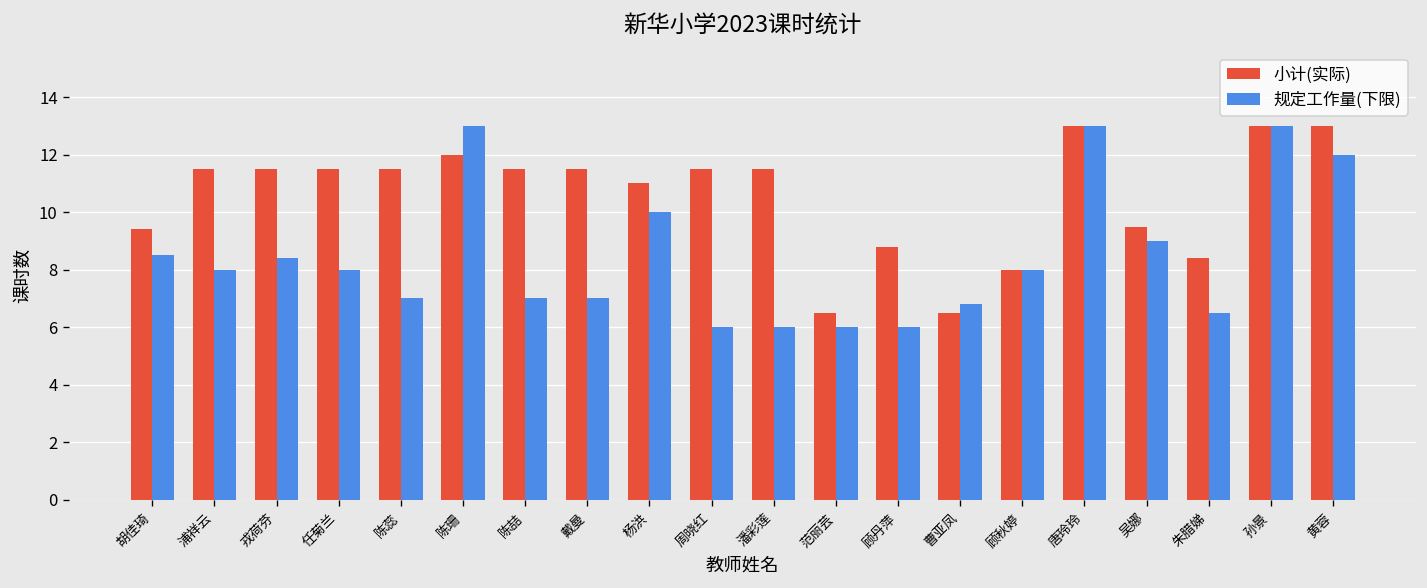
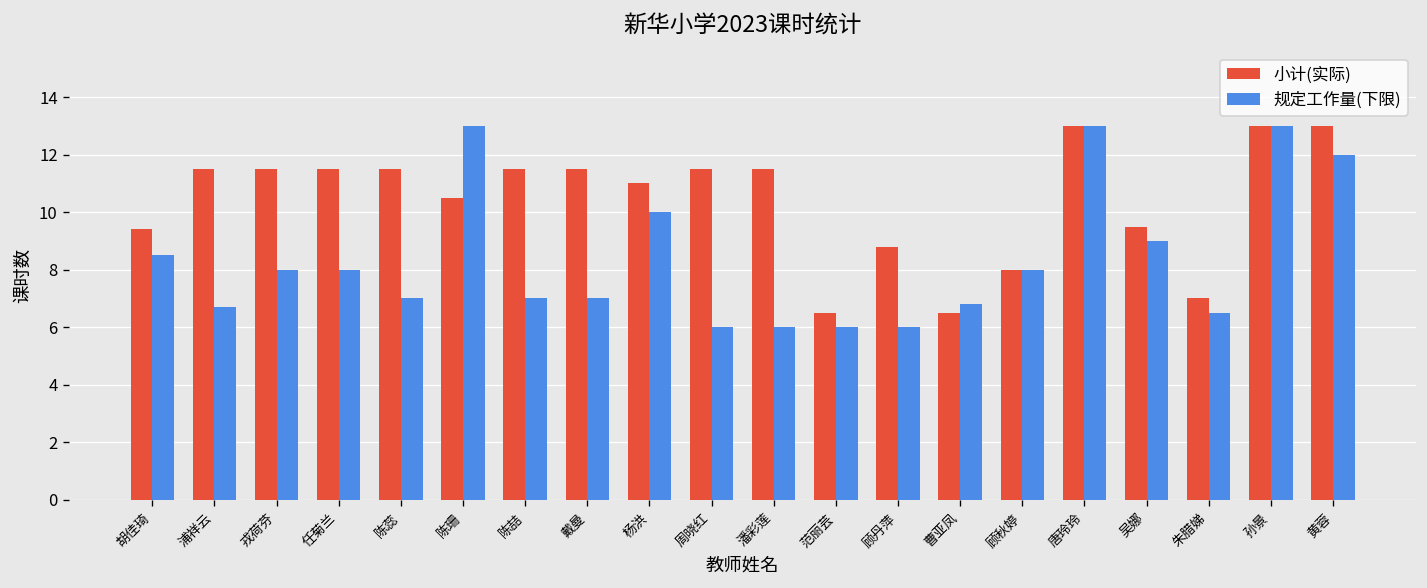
规定工作量(下限), 浦祥云: 8.0 -> 6.7
规定工作量(下限), 戎荷芬: 8.4 -> 8.0
小计(实际), 陈珊: 12.0 -> 10.5
小计(实际), 朱腊娣: 8.4 -> 7.0
